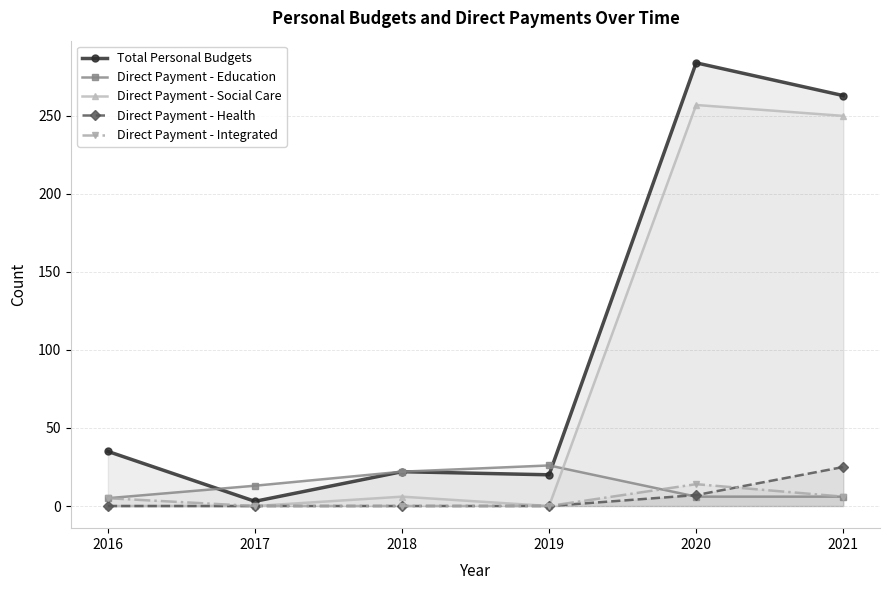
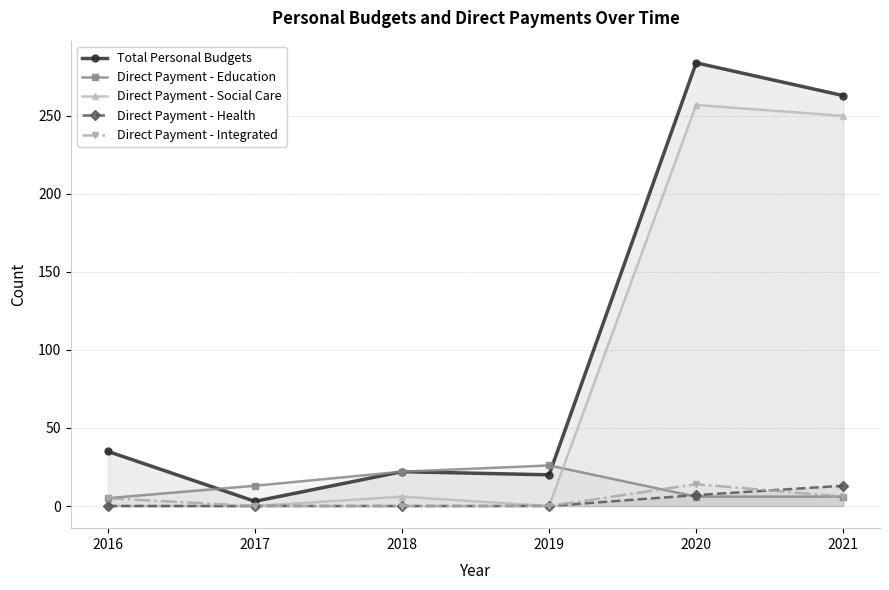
Direct Payment - Health, 2021: 25 -> 13
